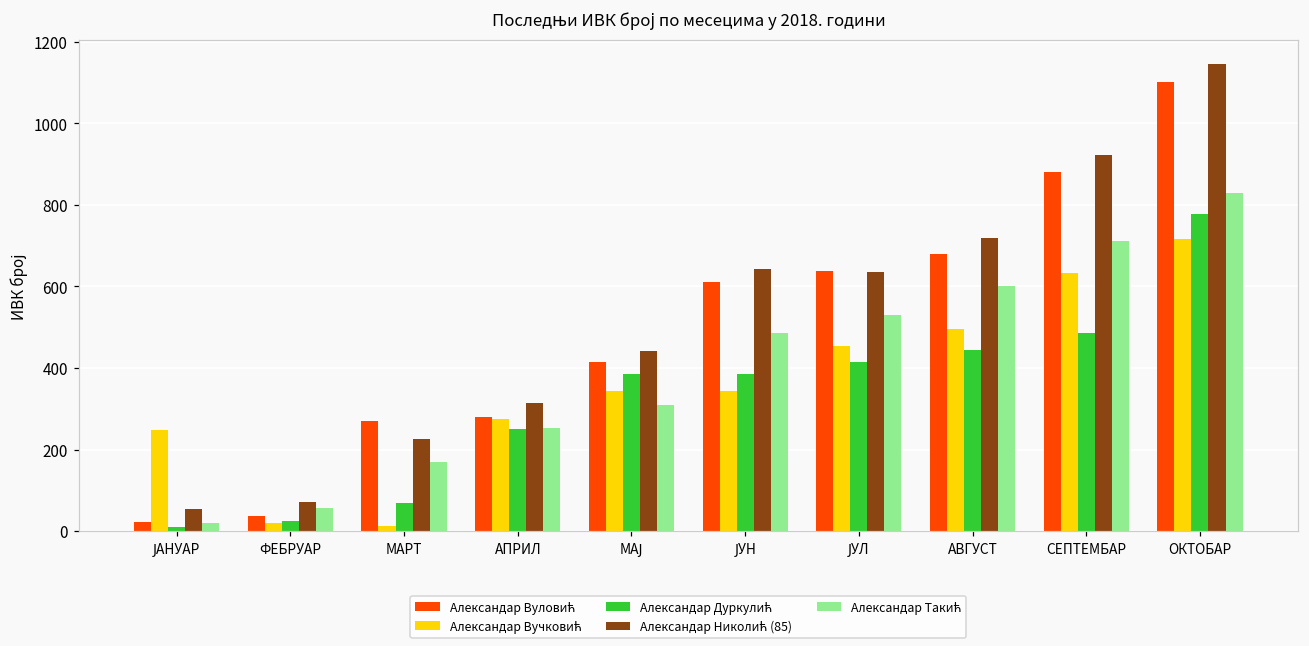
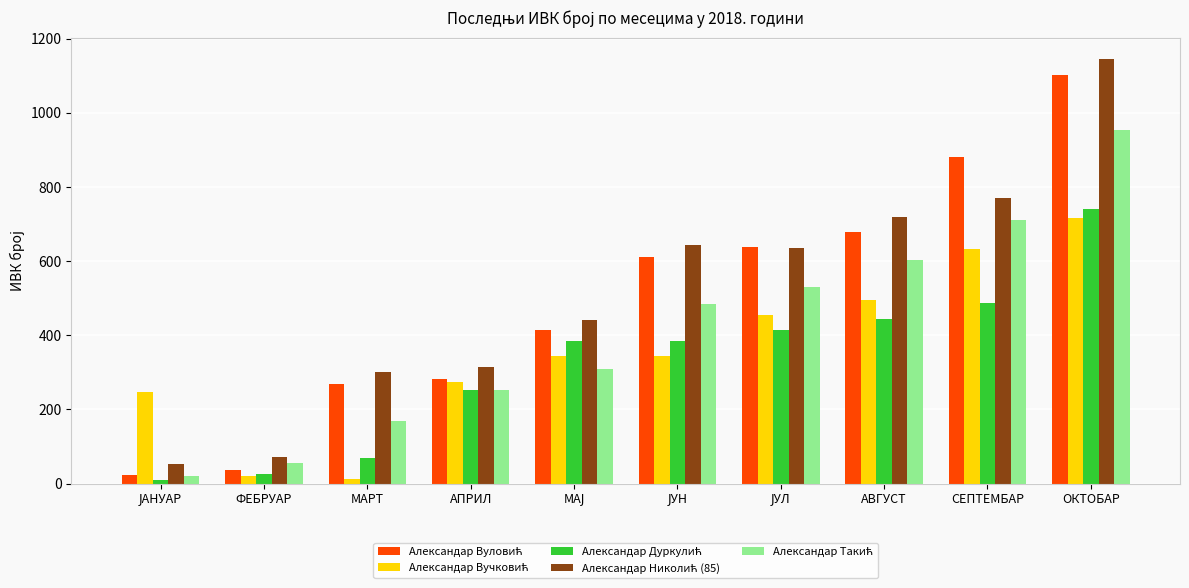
Александар Николић (85), МАРТ: 230 -> 300
Александар Николић (85), СЕПТЕМБАР: 920 -> 770
Александар Дуркулић, ОКТОБАР: 780 -> 740
Александар Такић, ОКТОБАР: 830 -> 960
